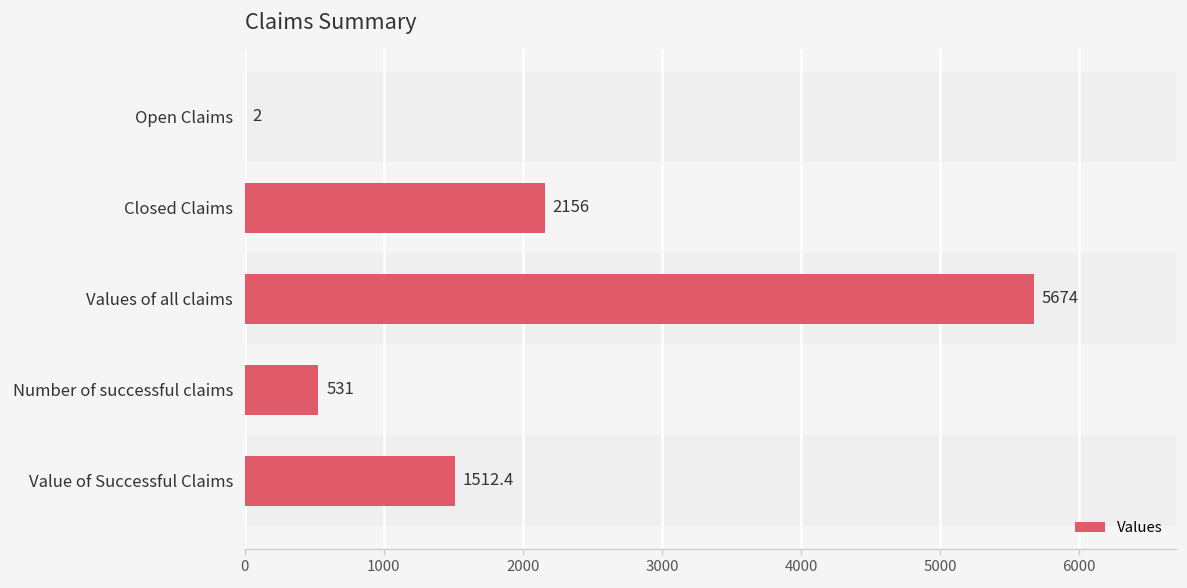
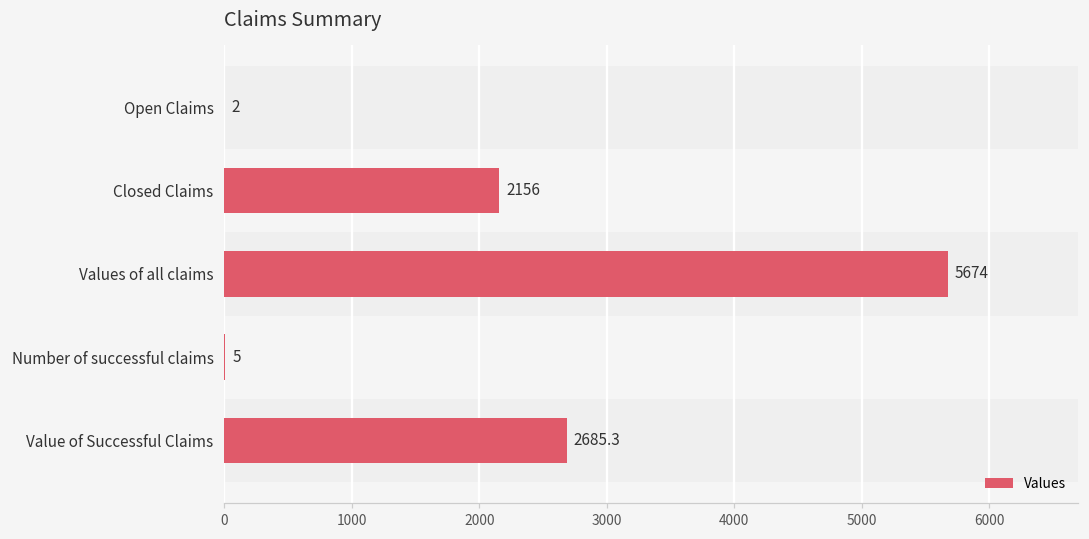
Number of successful claims: 531 -> 5
Value of Successful Claims: 1512.4 -> 2685.3
